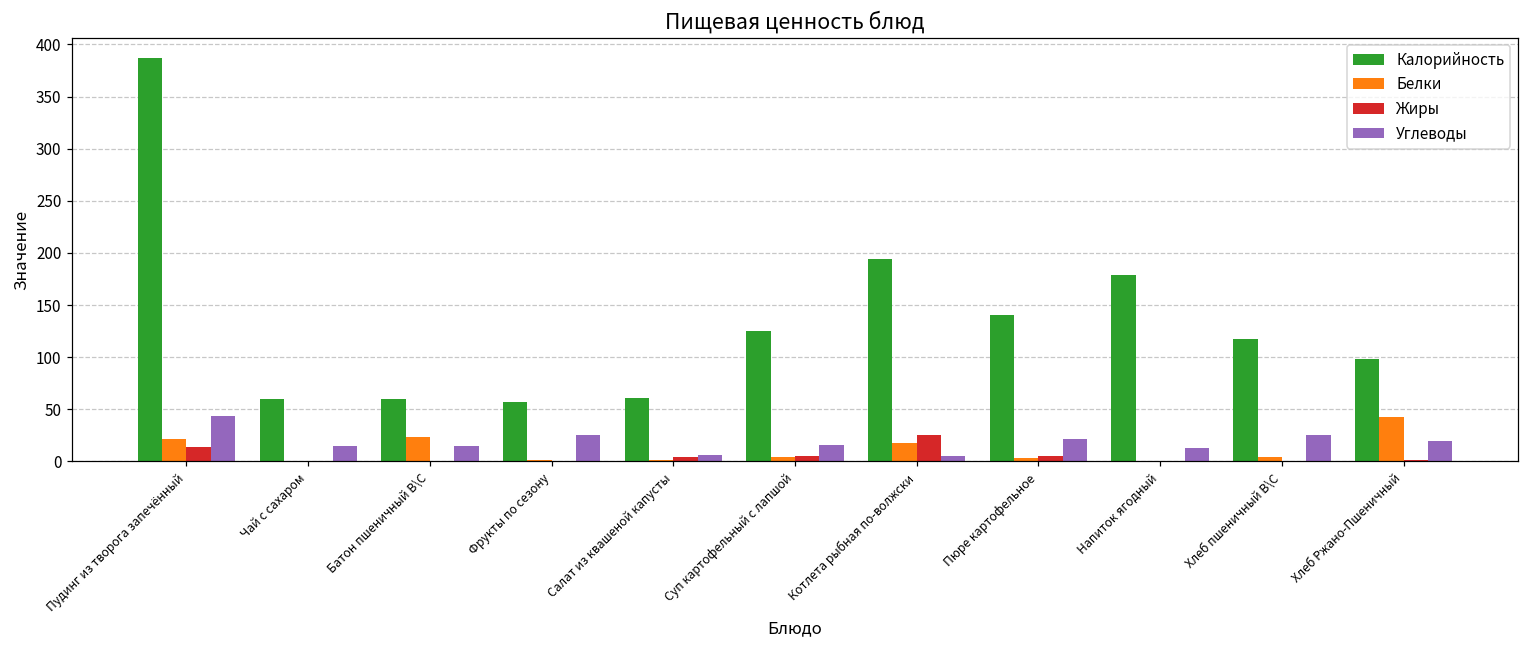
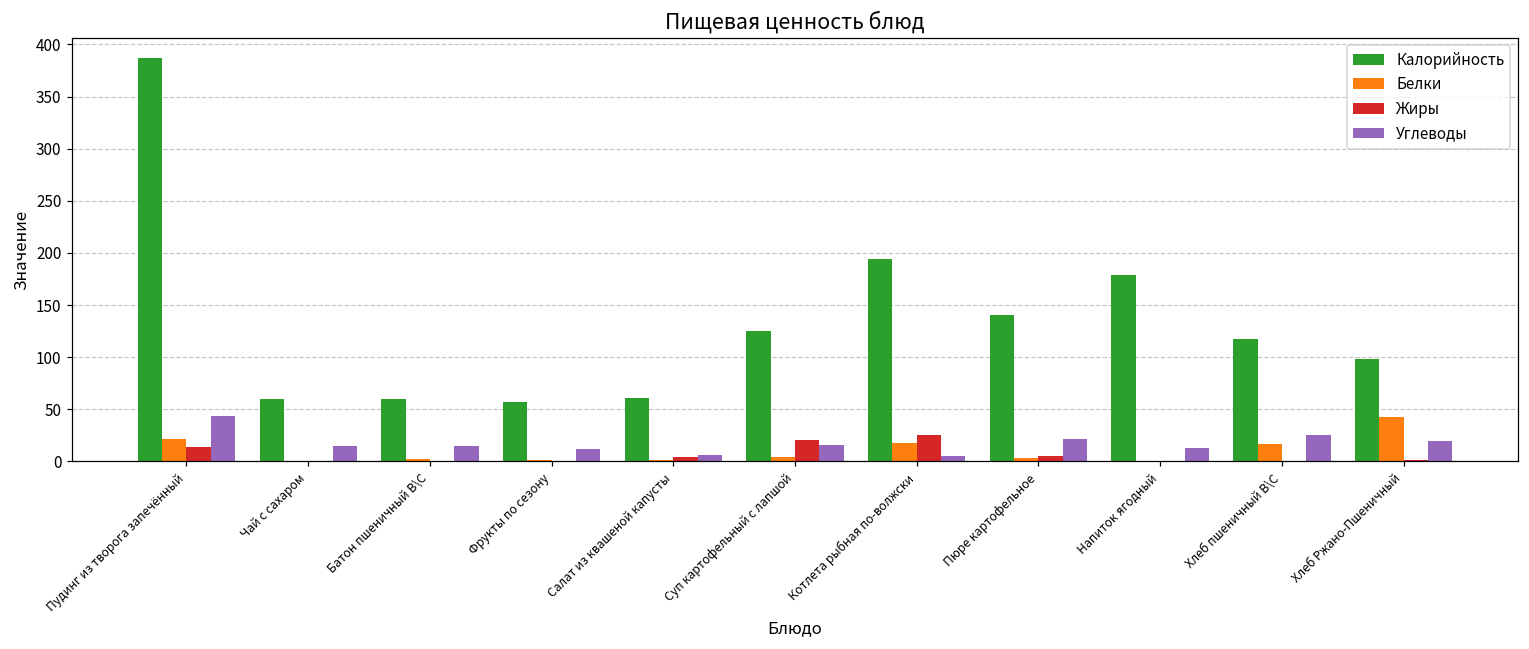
Белки, Батон пшеничный В\С: 20 -> 0
Углеводы, Фрукты по сезону: 30 -> 10
Жиры, Суп картофельный с лапшой: 10 -> 20
Белки, Хлеб пшеничный В\С: 0 -> 20
